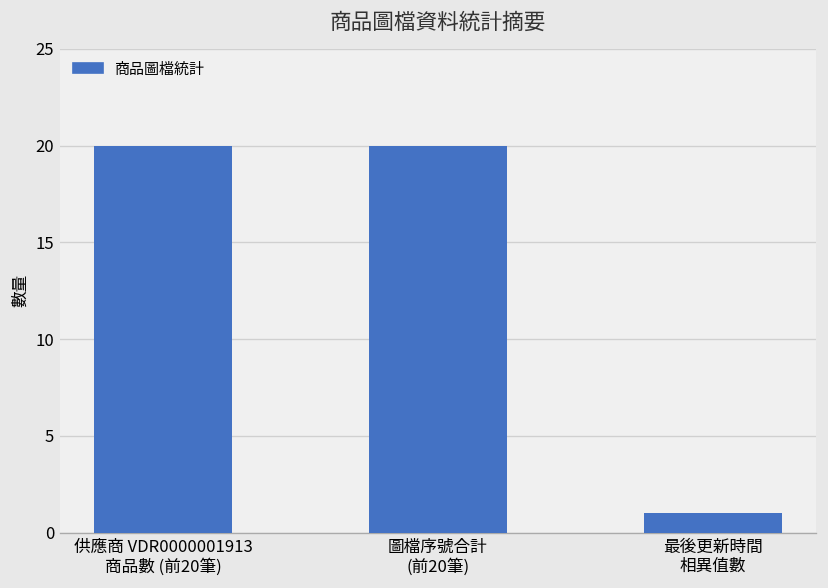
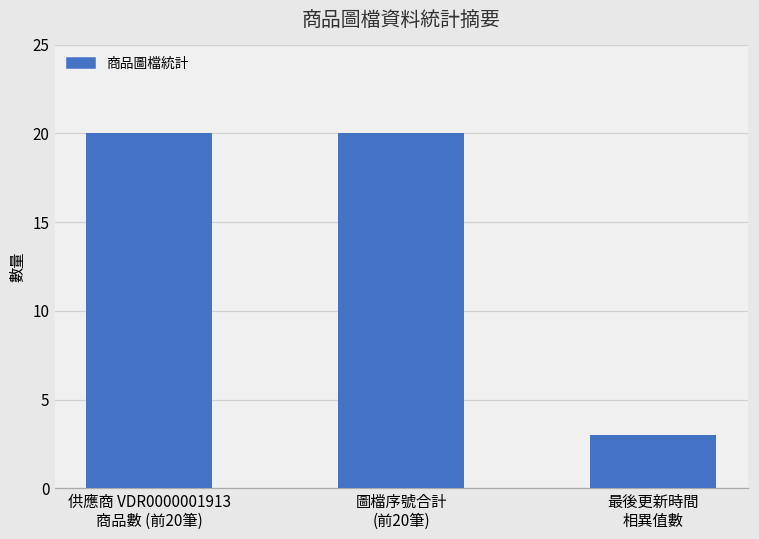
最後更新時間 相異值數: 1 -> 3
